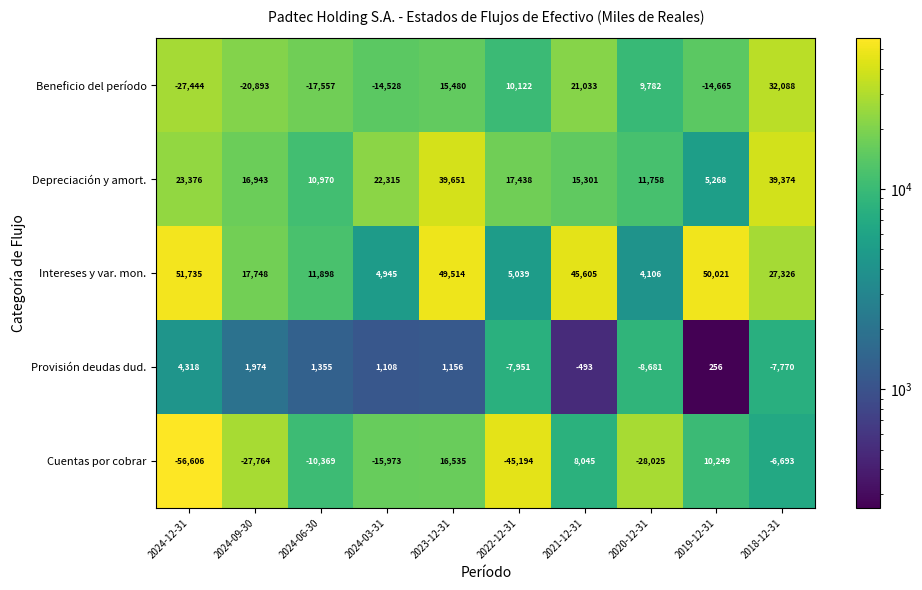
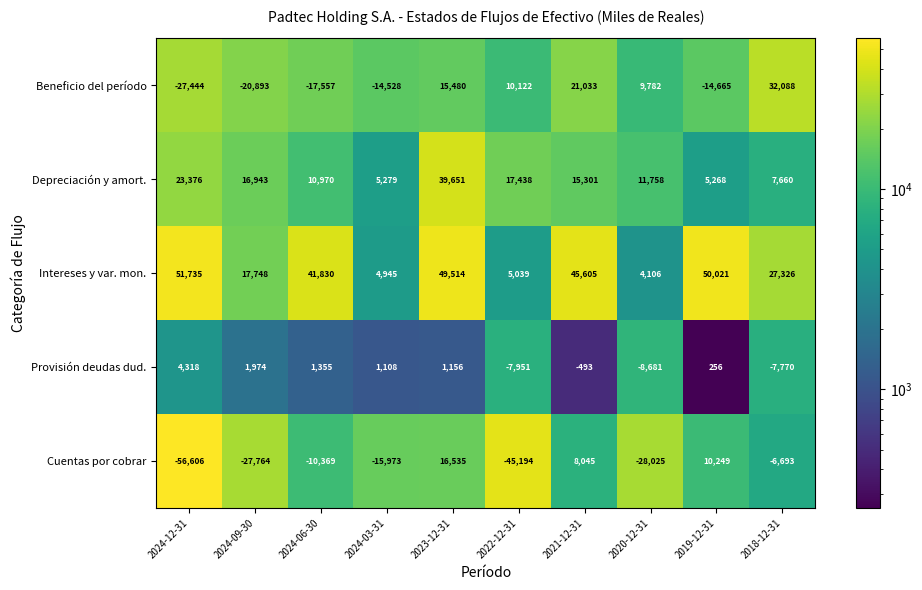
Depreciación y amort., 2024-03-31: 22,315 -> 5,279
Depreciación y amort., 2018-12-31: 39,374 -> 7,660
Intereses y var. mon., 2024-06-30: 11,898 -> 41,830
